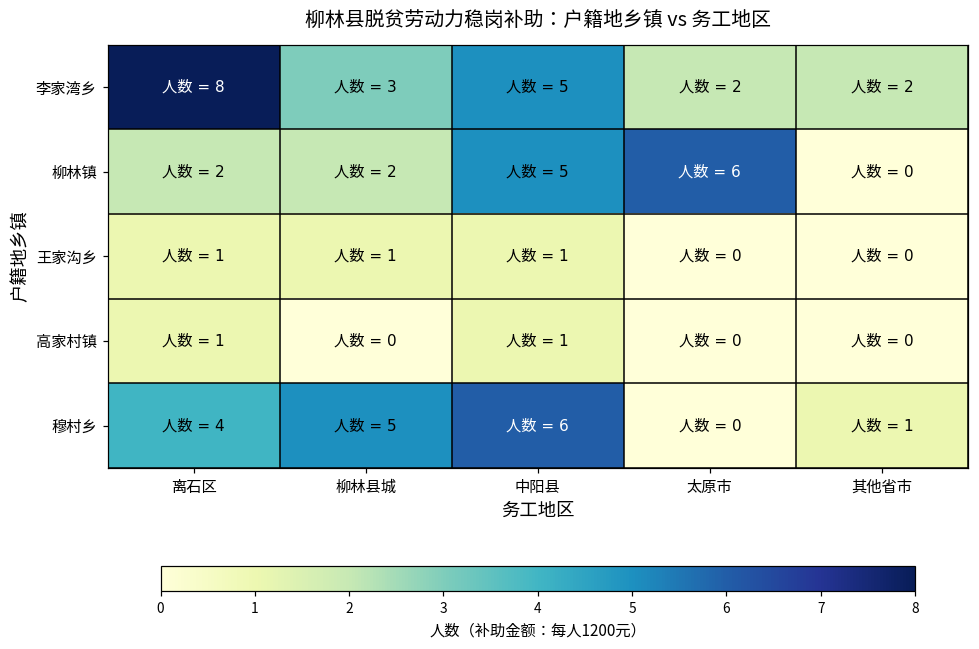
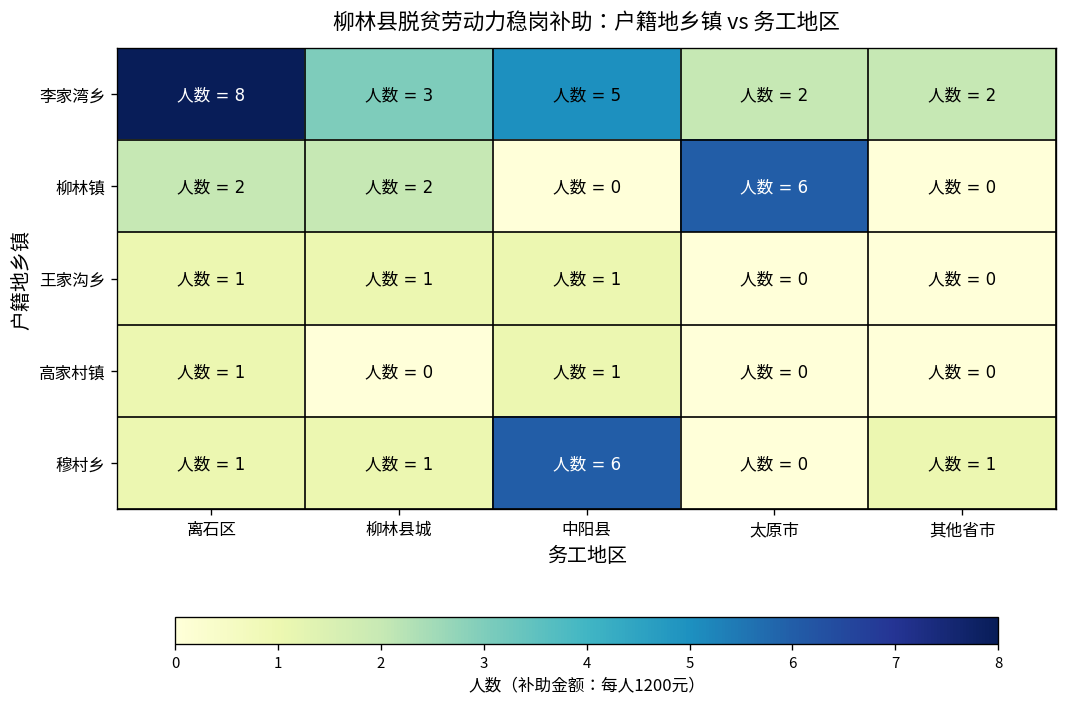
柳林镇, 中阳县: 5 -> 0
穆村乡, 离石区: 4 -> 1
穆村乡, 柳林县城: 5 -> 1
